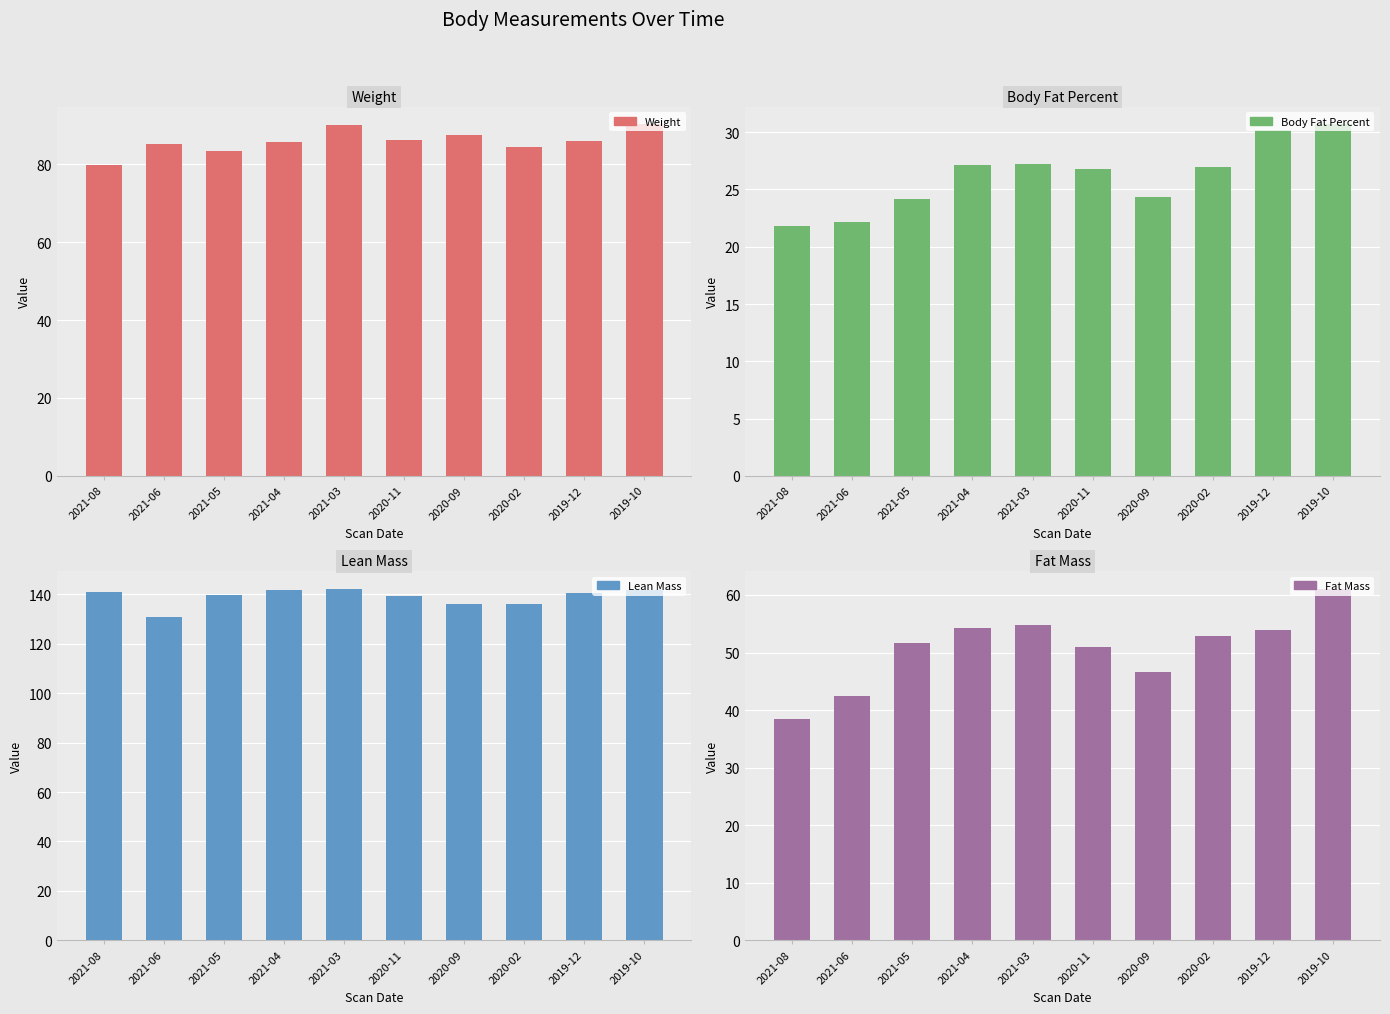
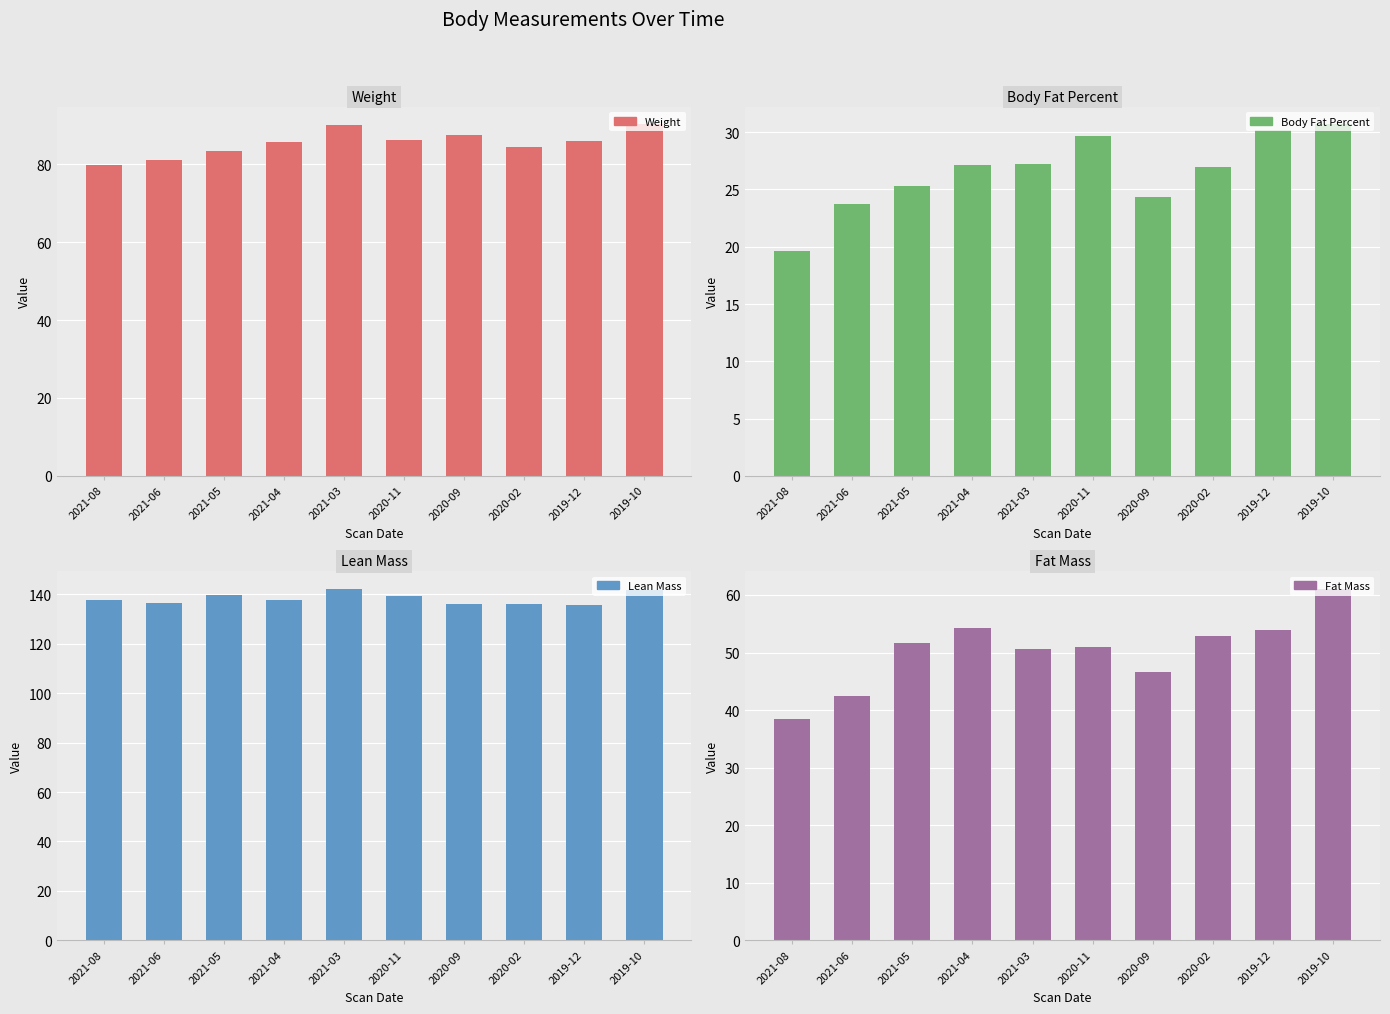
Weight, 2021-06: 85 -> 81
Body Fat Percent, 2021-08: 21.8 -> 19.6
Body Fat Percent, 2021-06: 22.2 -> 23.7
Body Fat Percent, 2021-05: 24.2 -> 25.3
Body Fat Percent, 2020-11: 26.8 -> 29.7
Lean Mass, 2021-08: 141 -> 138
Lean Mass, 2021-06: 131 -> 137
Lean Mass, 2021-04: 142 -> 138
Lean Mass, 2019-12: 140 -> 136
Fat Mass, 2021-03: 55 -> 51
